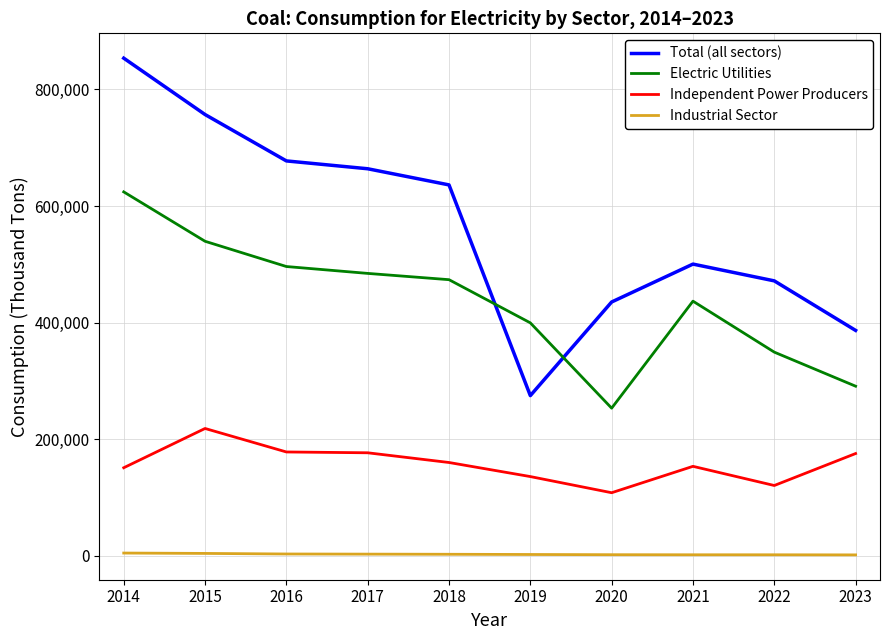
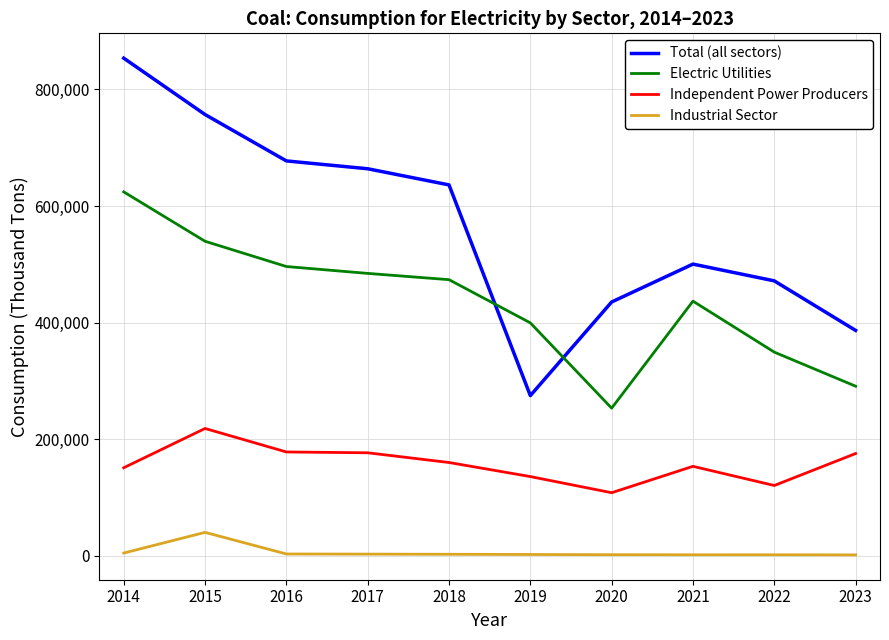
Industrial Sector, 2015: 0 -> 40,000
